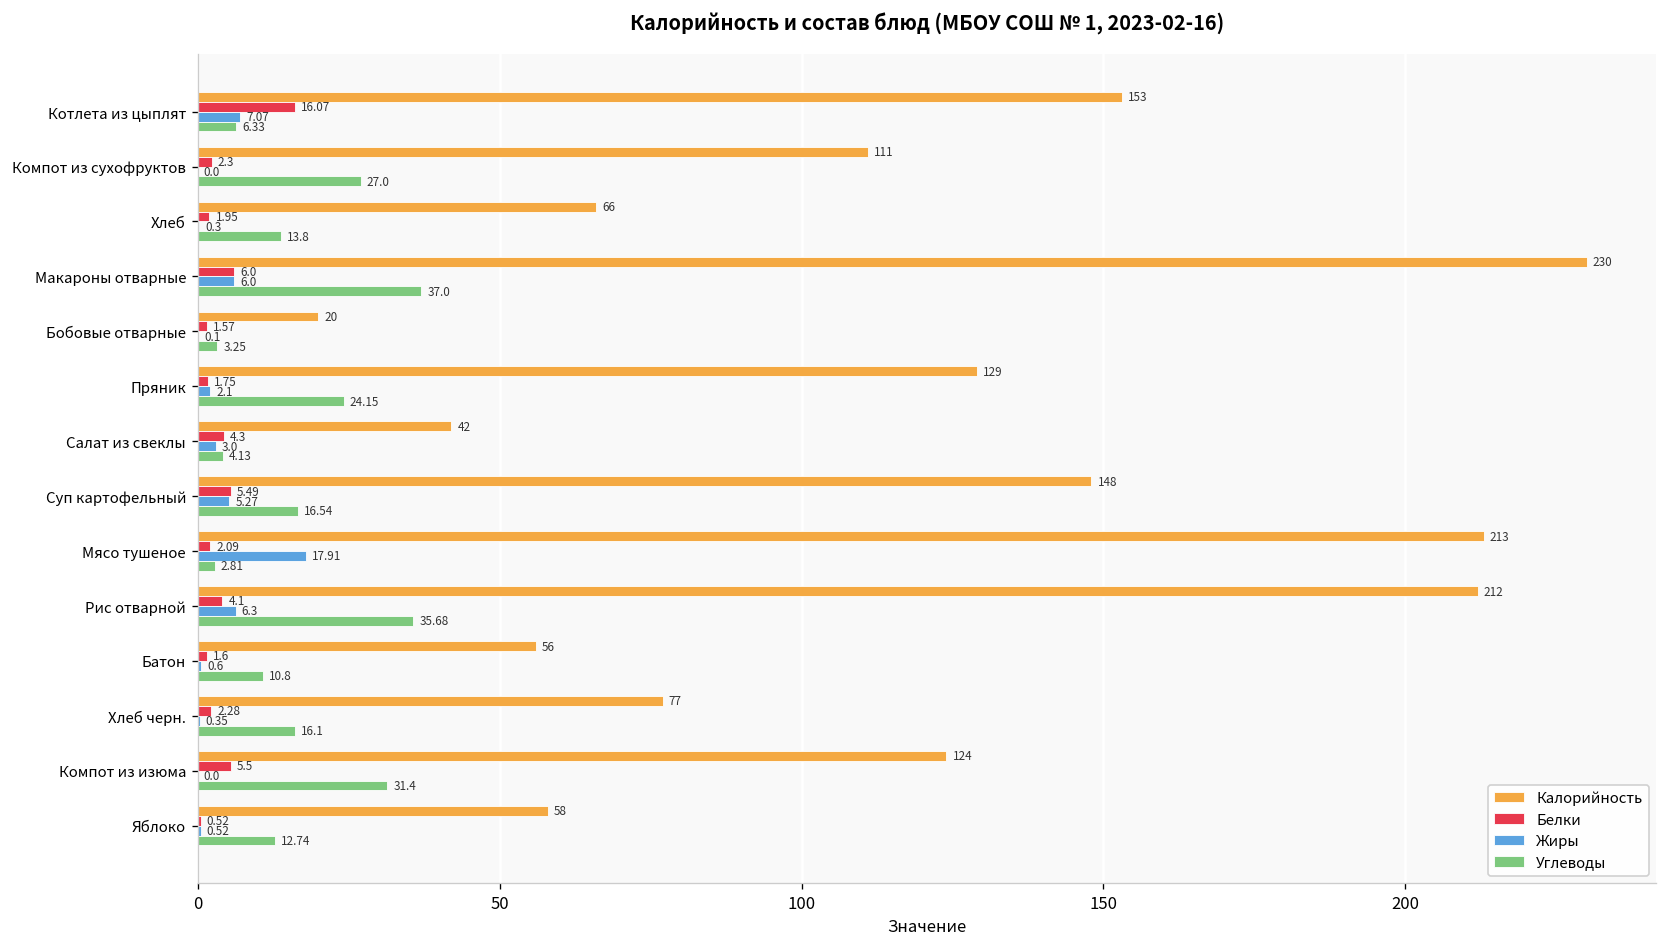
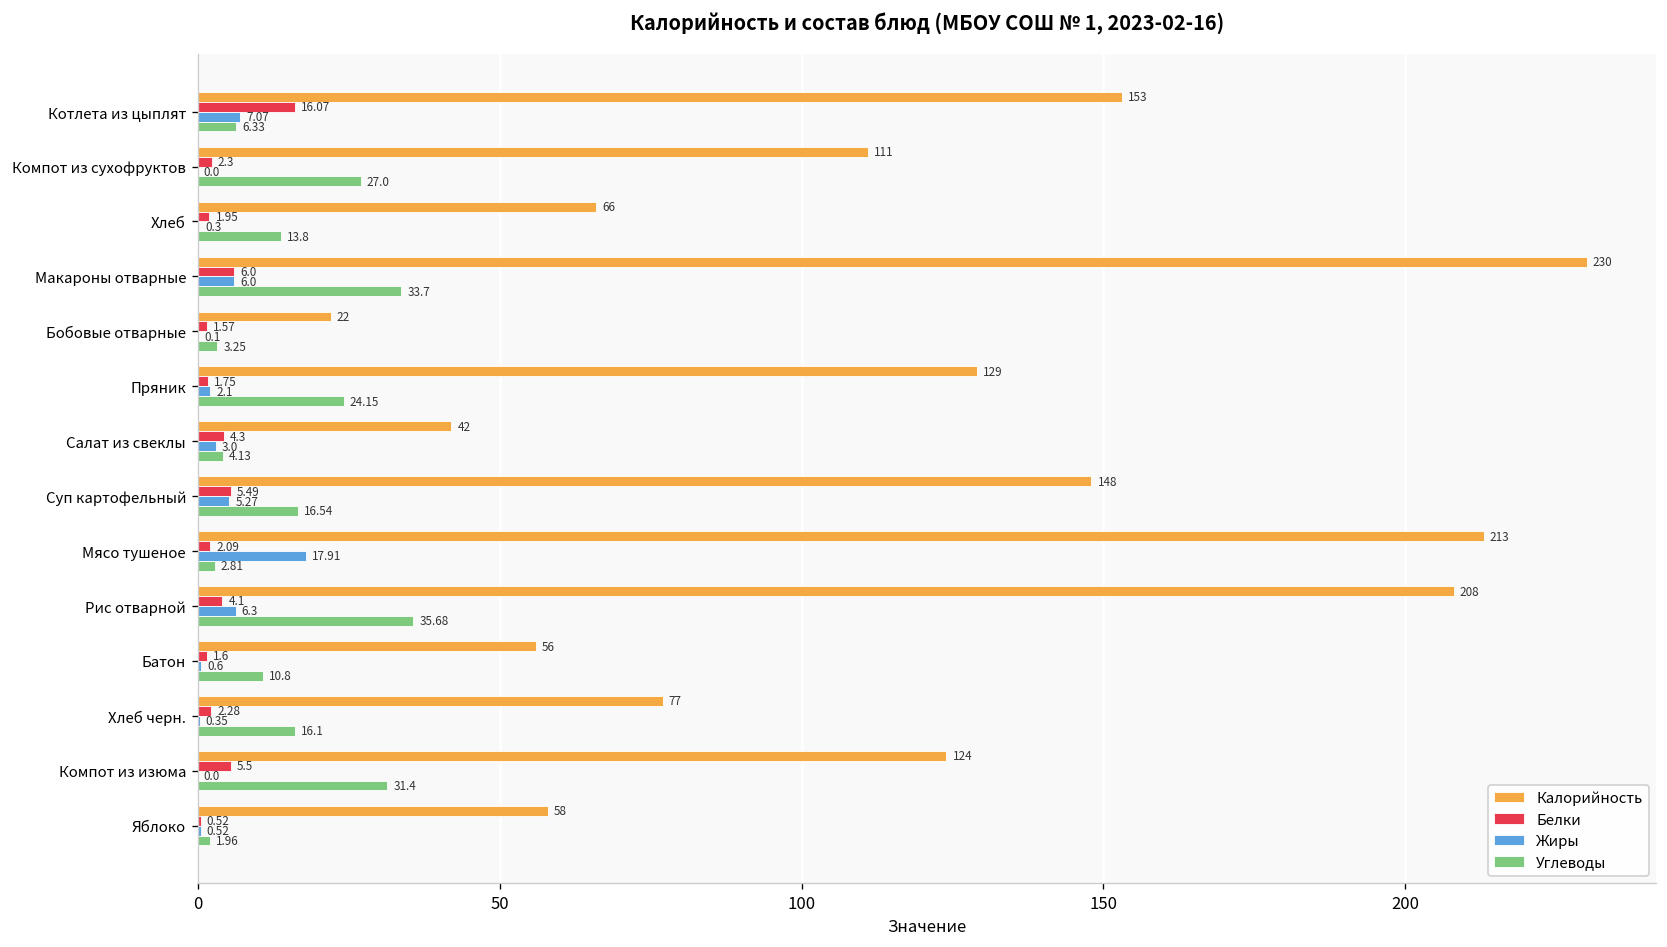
Углеводы, Макароны отварные: 37.0 -> 33.7
Калорийность, Бобовые отварные: 20 -> 22
Калорийность, Рис отварной: 212 -> 208
Углеводы, Яблоко: 12.74 -> 1.96
